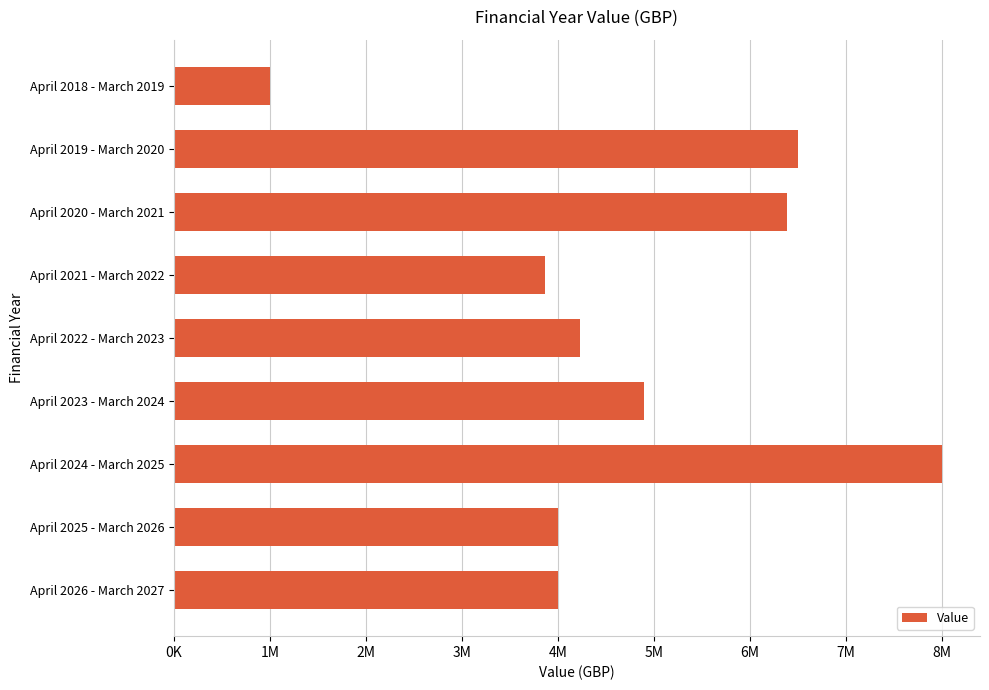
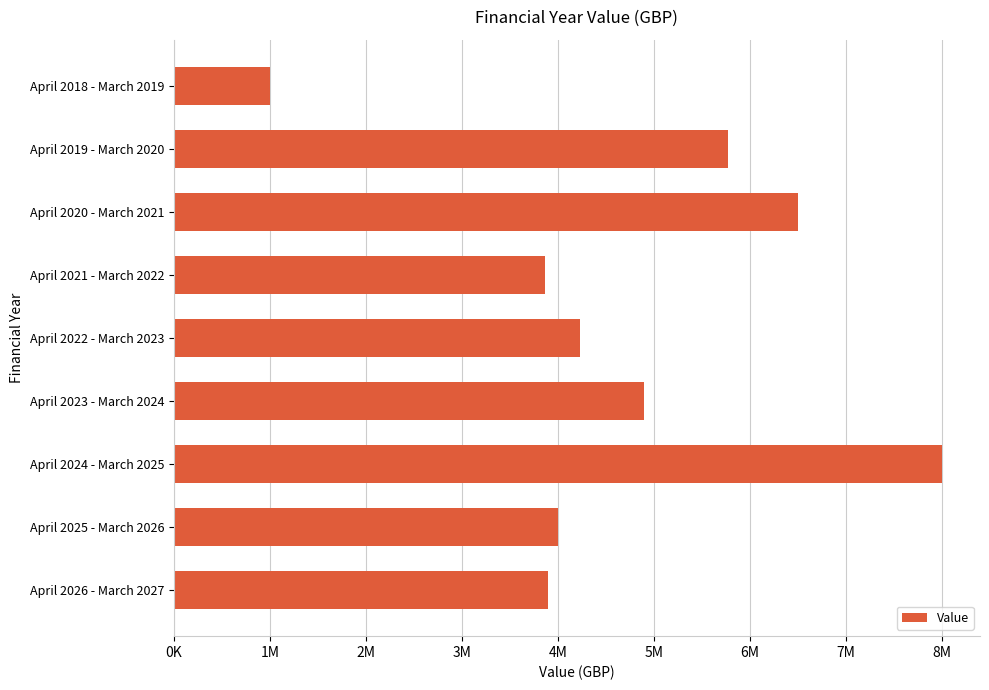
April 2019 - March 2020: 6500000 -> 5800000
April 2020 - March 2021: 6400000 -> 6500000
April 2026 - March 2027: 4000000 -> 3900000
